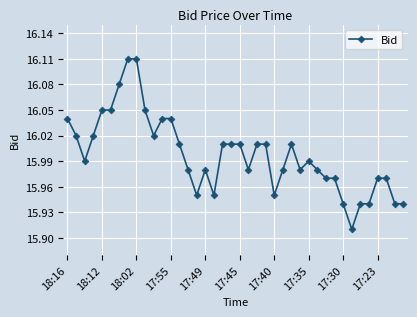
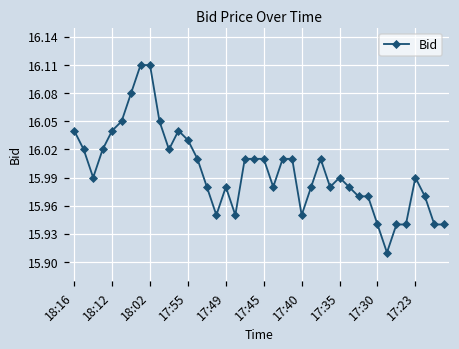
18:12: 16.05 -> 16.04
17:55: 16.04 -> 16.03
17:23: 15.97 -> 15.99
